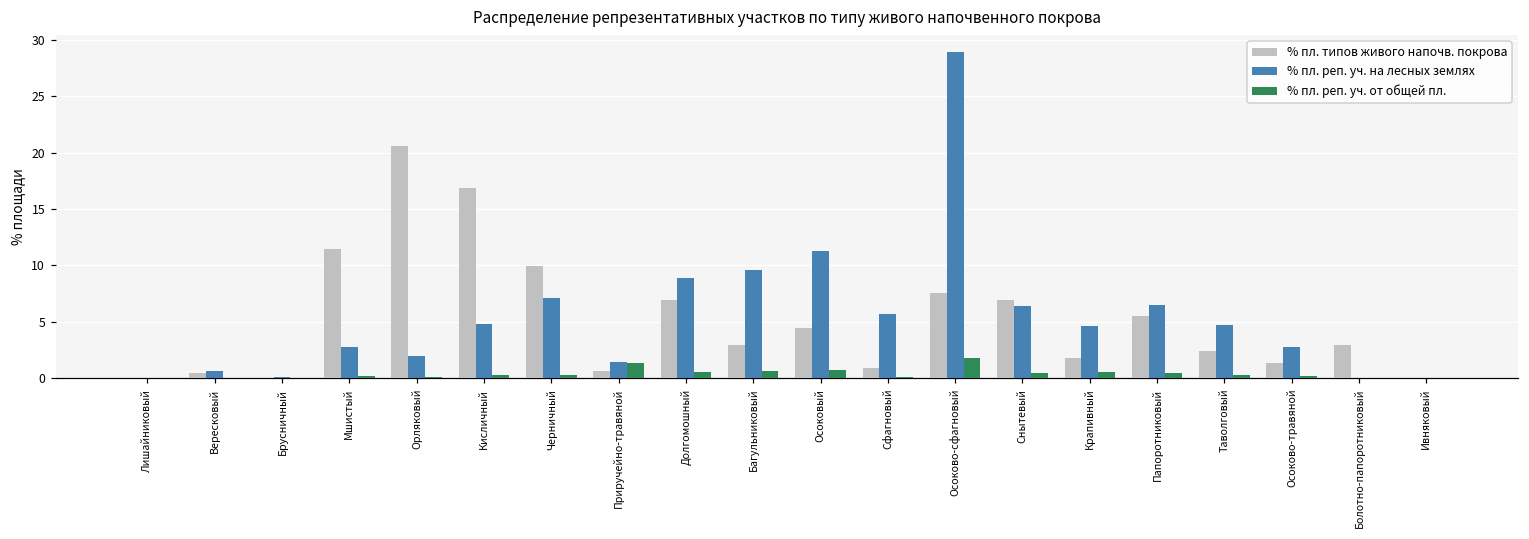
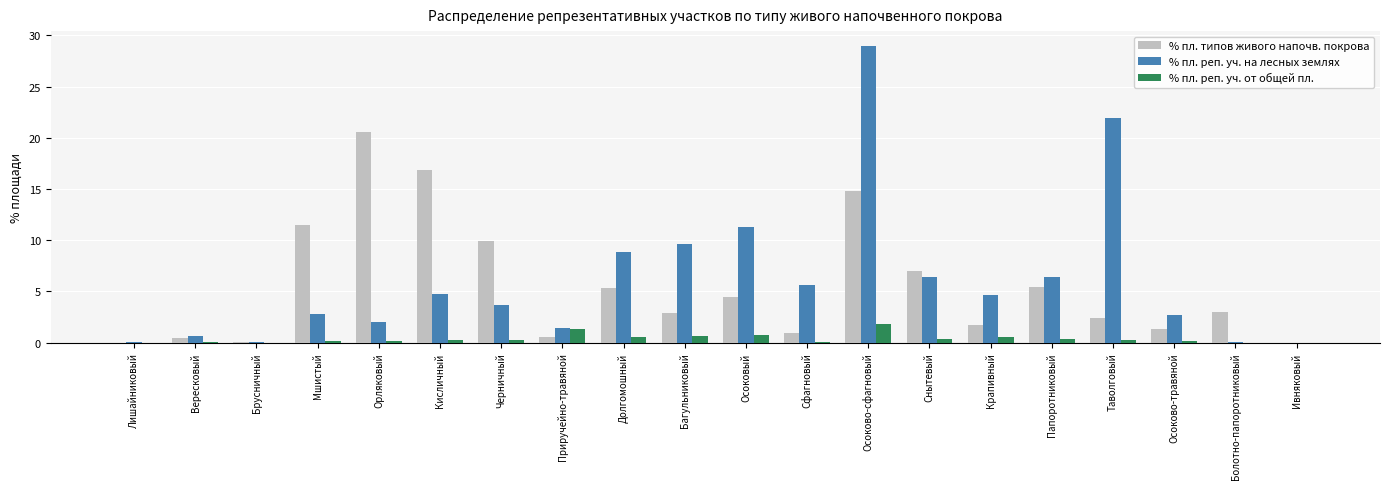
% пл. реп. уч. на лесных землях, Черничный: 7.1 -> 3.6
% пл. типов живого напочв. покрова, Долгомошный: 6.9 -> 5.4
% пл. типов живого напочв. покрова, Осоково-сфагновый: 7.5 -> 14.9
% пл. реп. уч. на лесных землях, Таволговый: 4.7 -> 21.9
